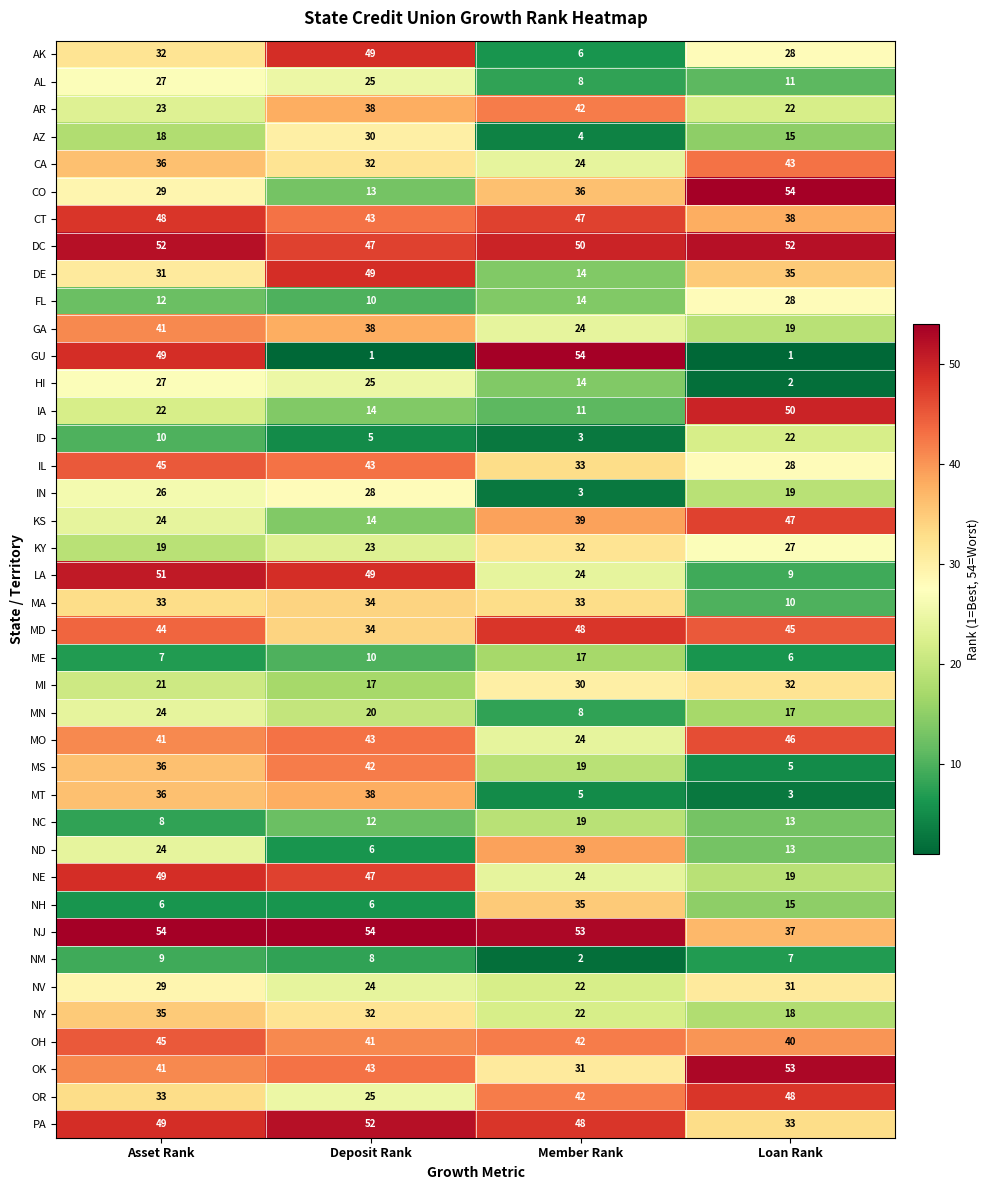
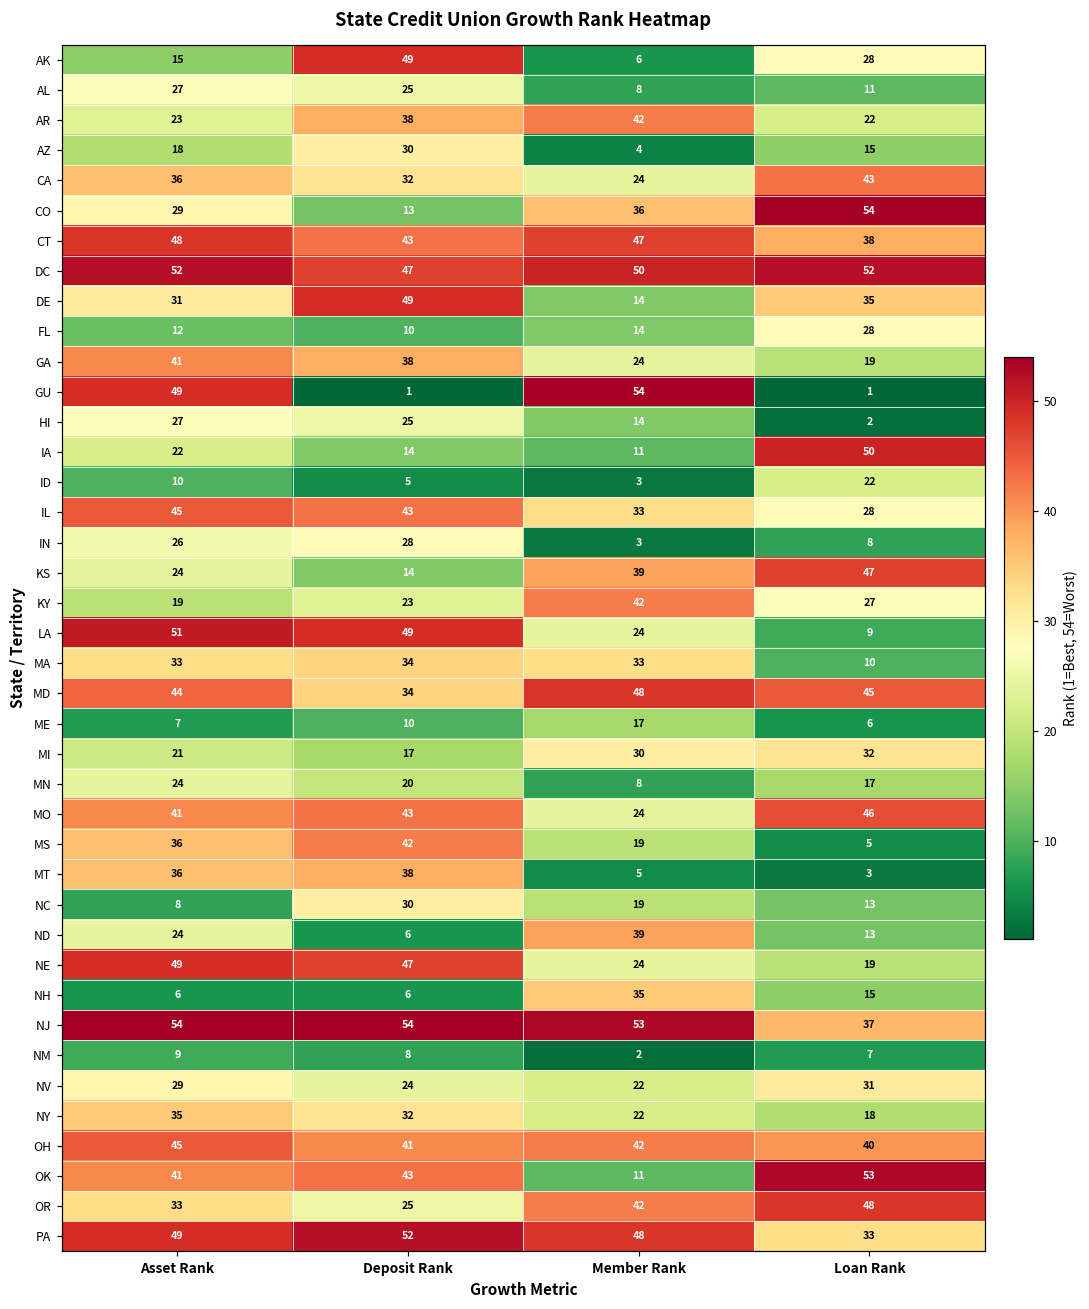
AK, Asset Rank: 32 -> 15
IN, Loan Rank: 19 -> 8
KY, Member Rank: 32 -> 42
NC, Deposit Rank: 12 -> 30
OK, Member Rank: 31 -> 11
